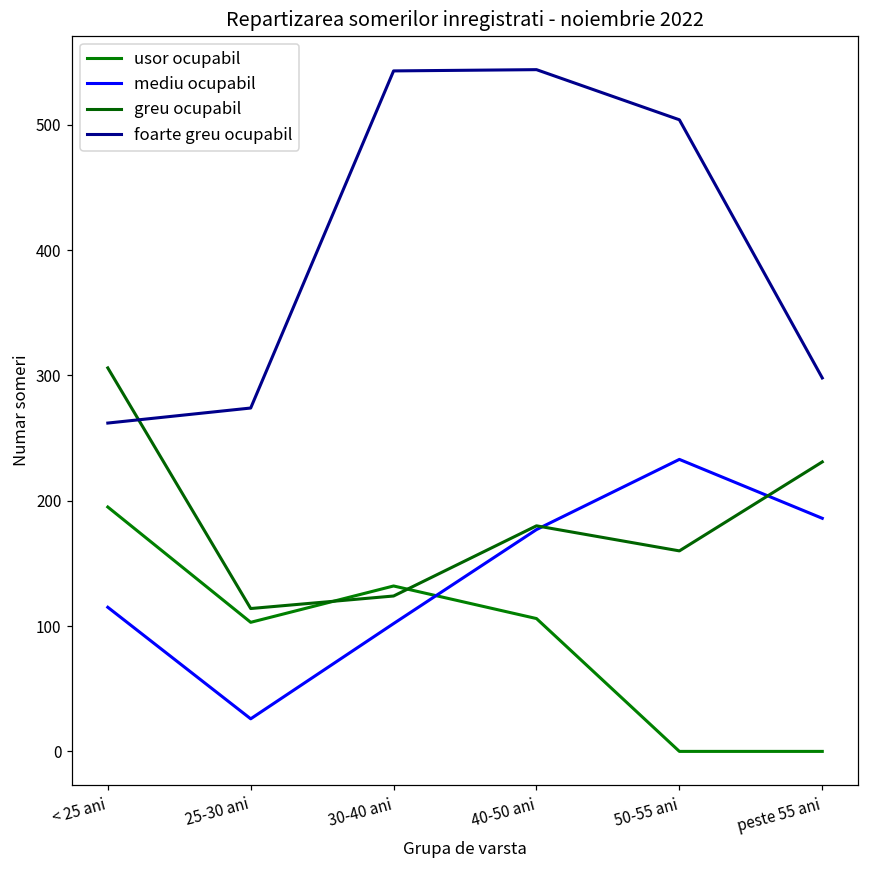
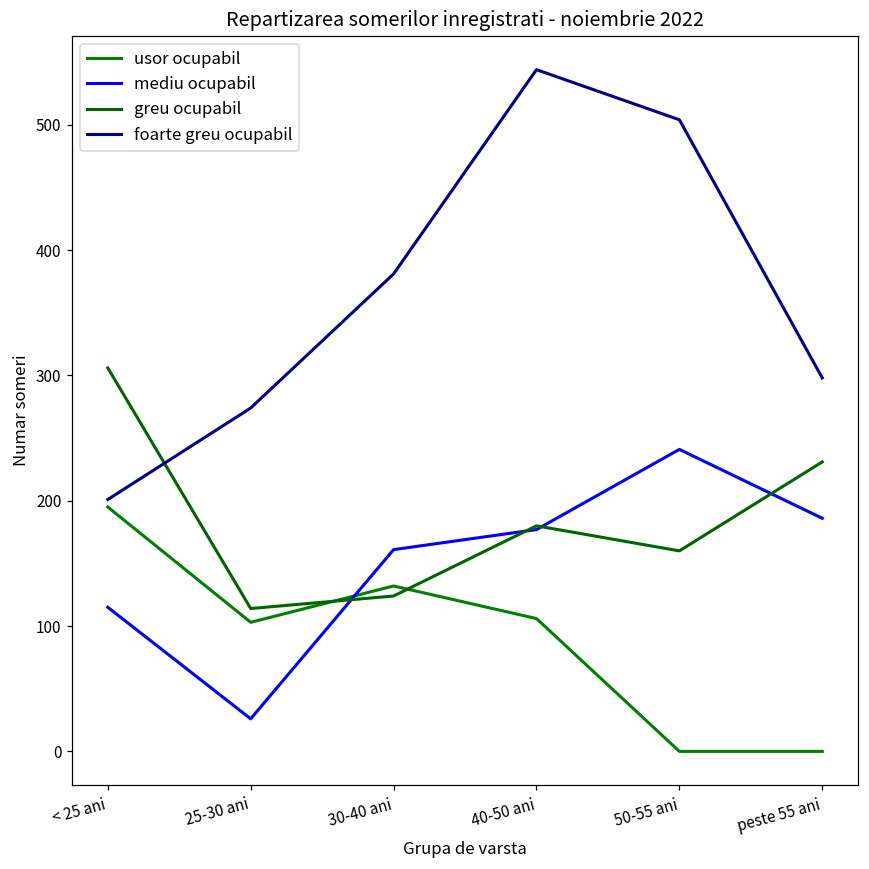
foarte greu ocupabil, < 25 ani: 262 -> 201
mediu ocupabil, 30-40 ani: 102 -> 161
foarte greu ocupabil, 30-40 ani: 543 -> 381
mediu ocupabil, 50-55 ani: 233 -> 241
